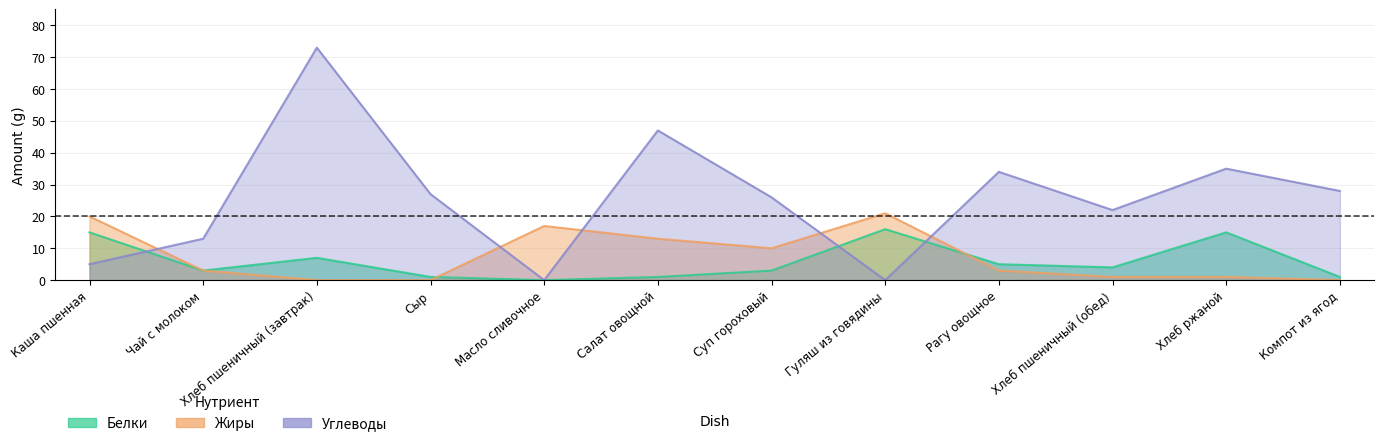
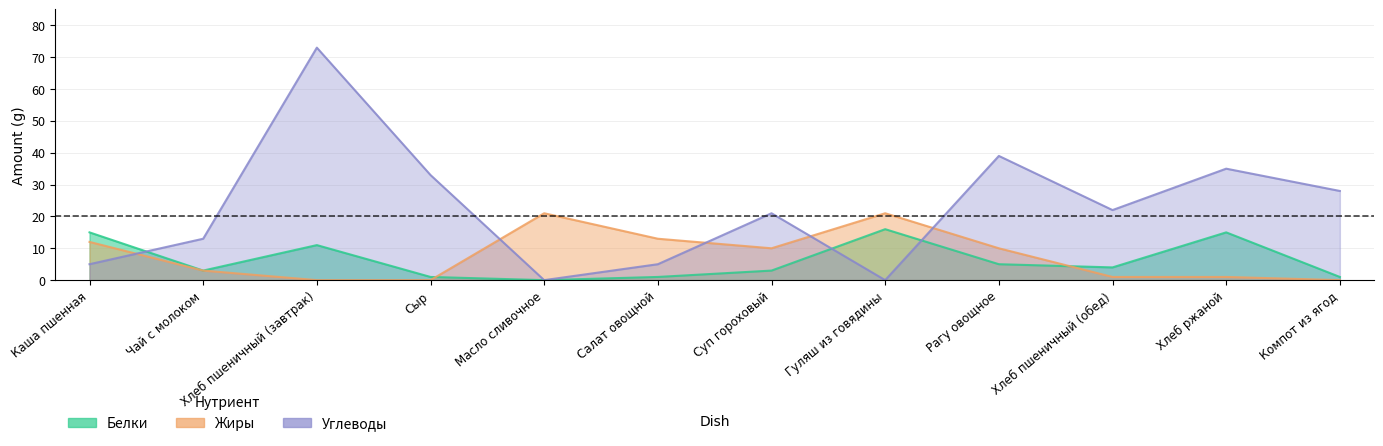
Жиры, Каша пшенная: 20 -> 12
Белки, Хлеб пшеничный (завтрак): 7 -> 11
Углеводы, Сыр: 27 -> 33
Жиры, Масло сливочное: 17 -> 21
Углеводы, Салат овощной: 47 -> 5
Углеводы, Суп гороховый: 26 -> 21
Жиры, Рагу овощное: 3 -> 10
Углеводы, Рагу овощное: 34 -> 39
